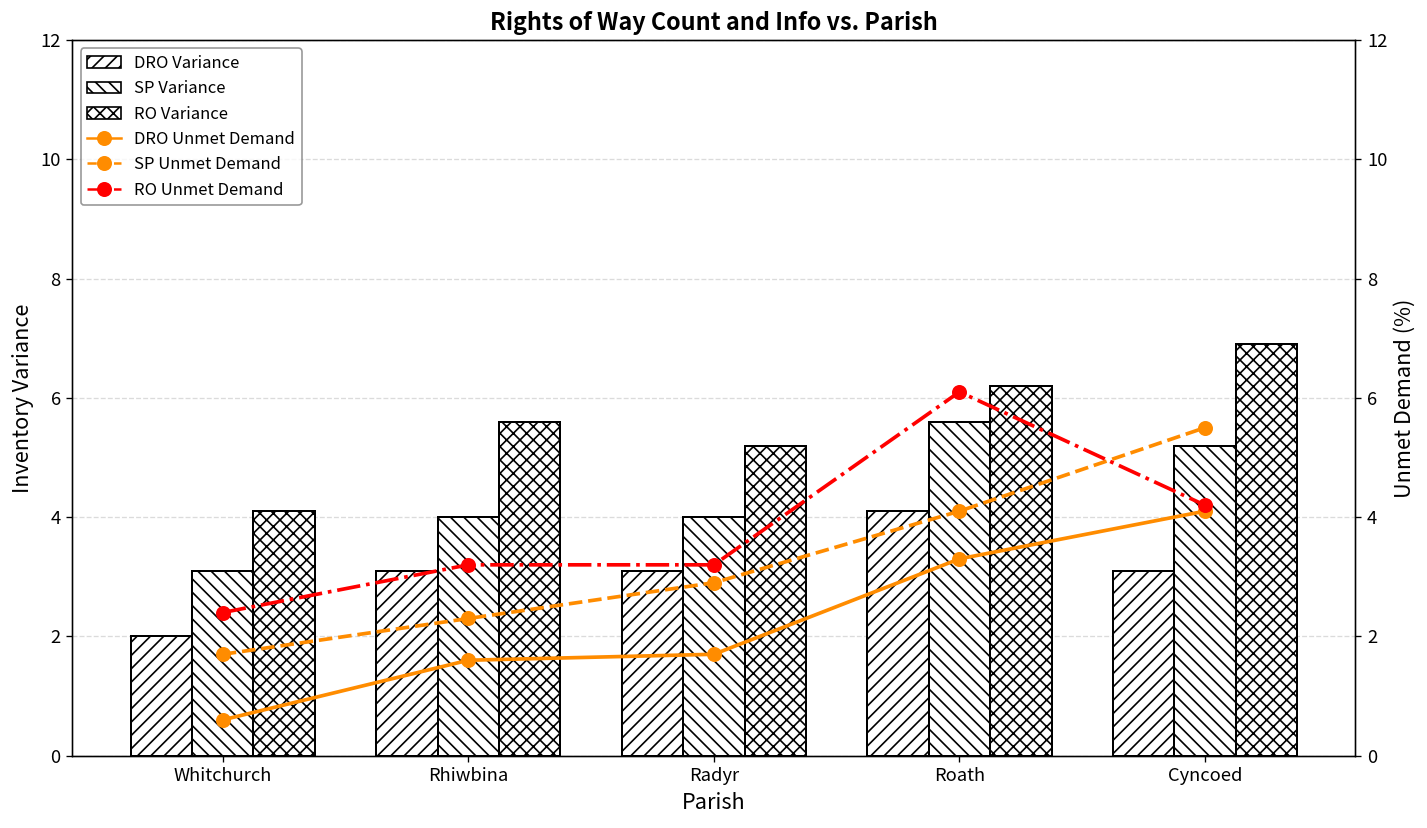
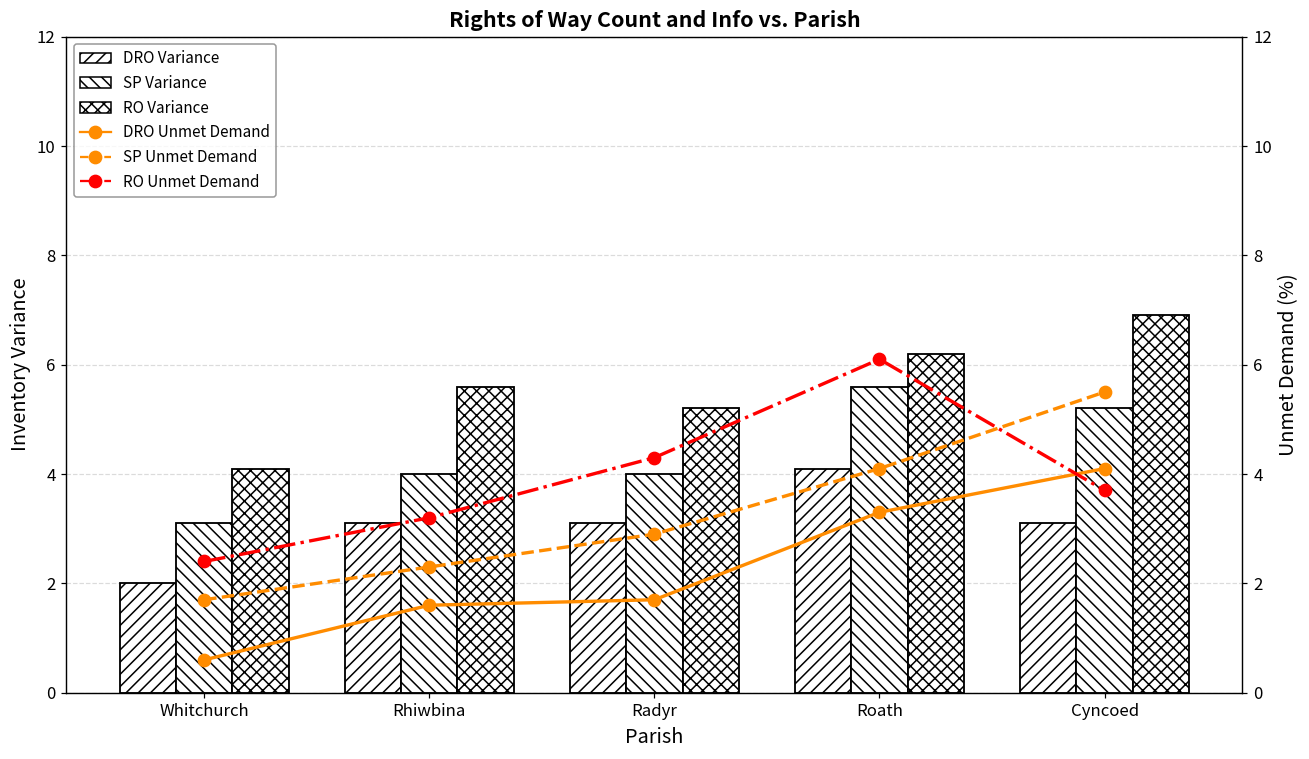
RO Unmet Demand, Radyr: 3.2 -> 4.3
RO Unmet Demand, Cyncoed: 4.2 -> 3.7
